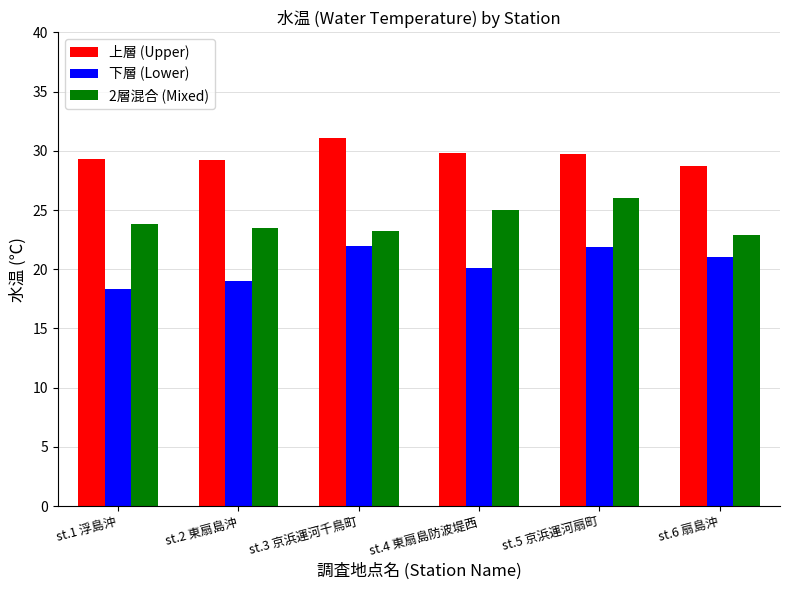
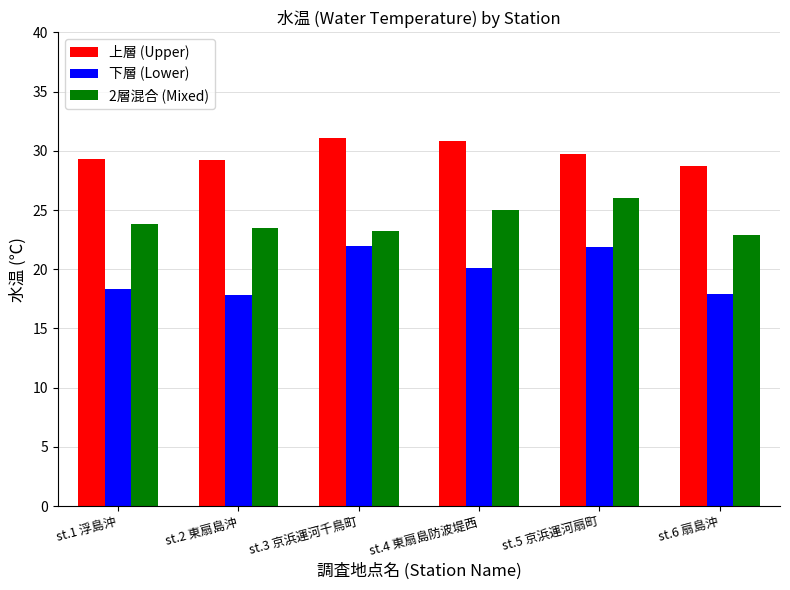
下層 (Lower), st.2 東扇島沖: 19.0 -> 17.8
上層 (Upper), st.4 東扇島防波堤西: 29.8 -> 30.8
下層 (Lower), st.6 扇島沖: 21.0 -> 17.9
